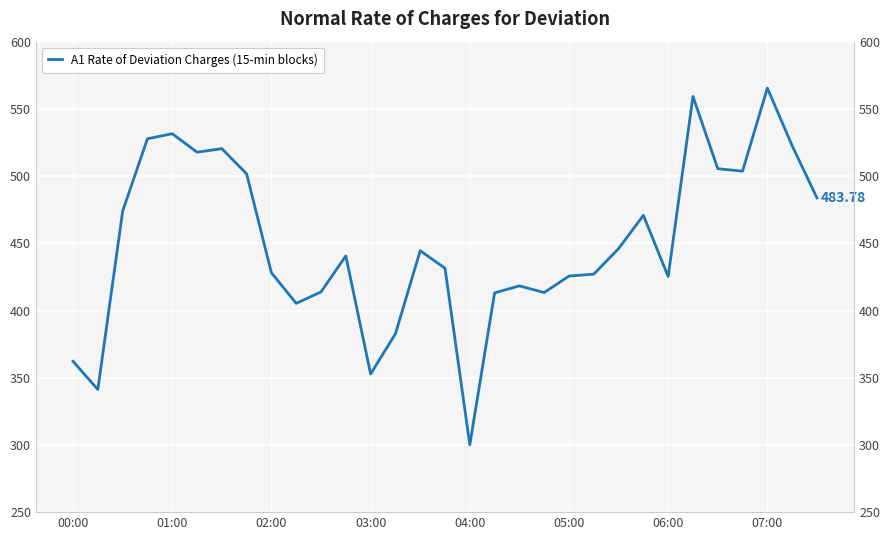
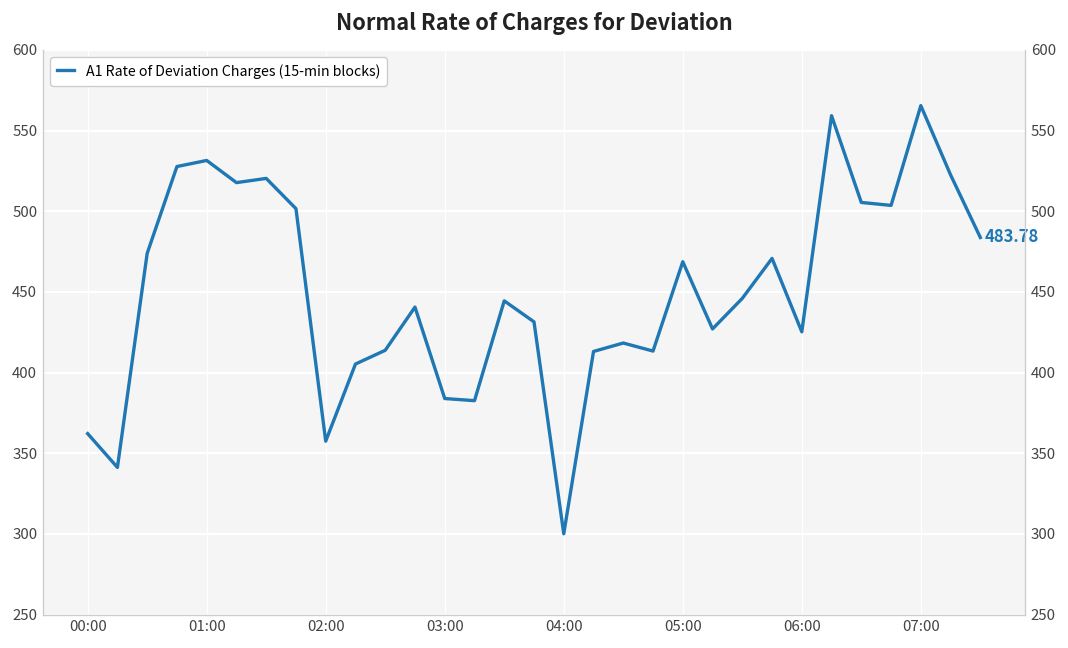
02:00: 428 -> 357
03:00: 353 -> 384
05:00: 426 -> 469
